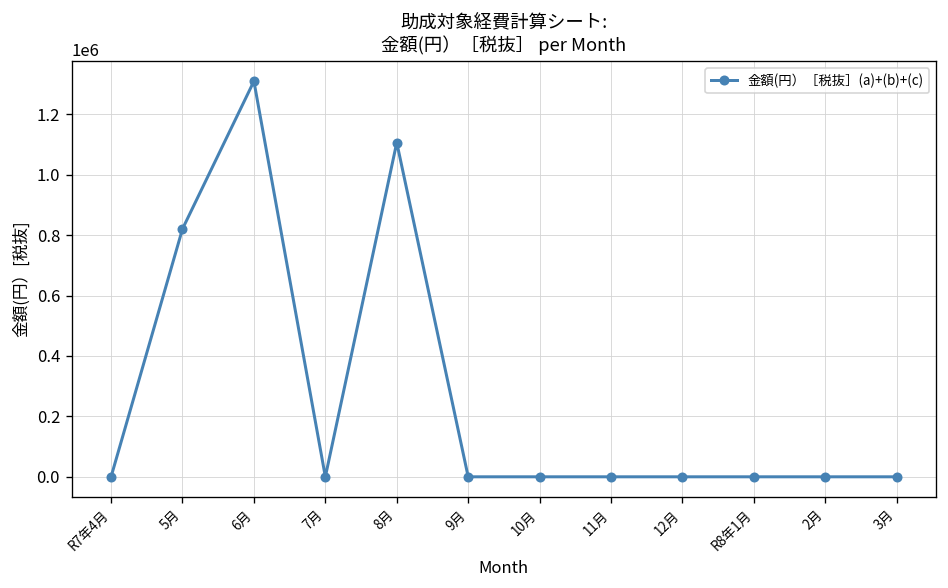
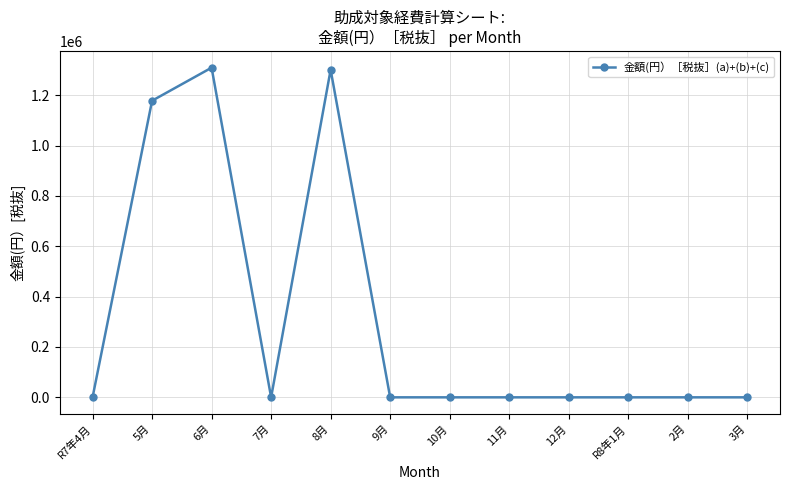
5月: 820000 -> 1180000
8月: 1110000 -> 1300000
